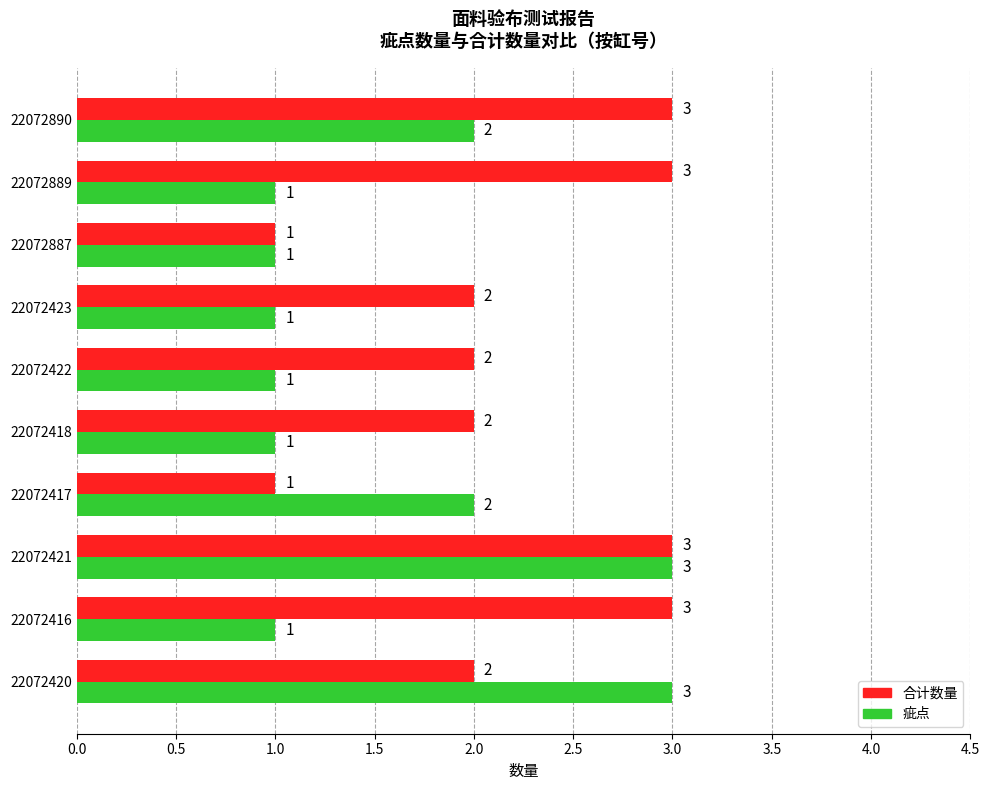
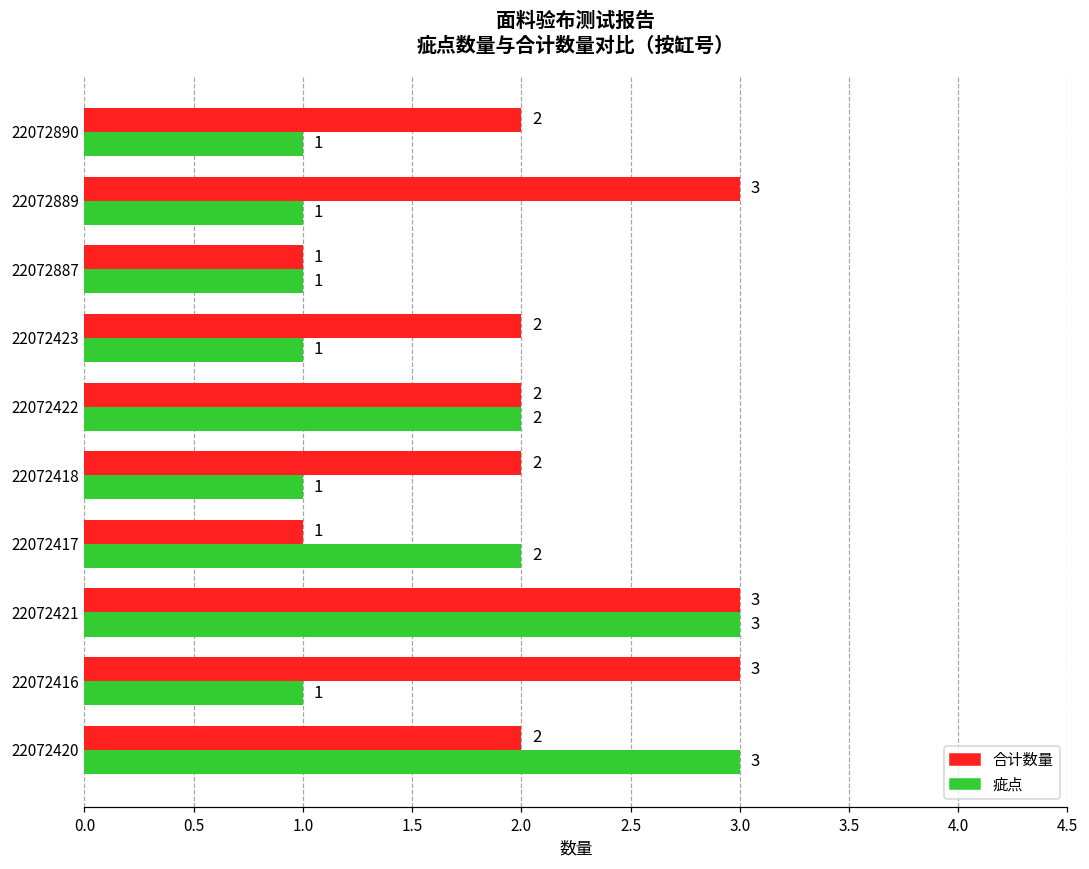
合计数量, 22072890: 3 -> 2
疵点, 22072890: 2 -> 1
疵点, 22072422: 1 -> 2
